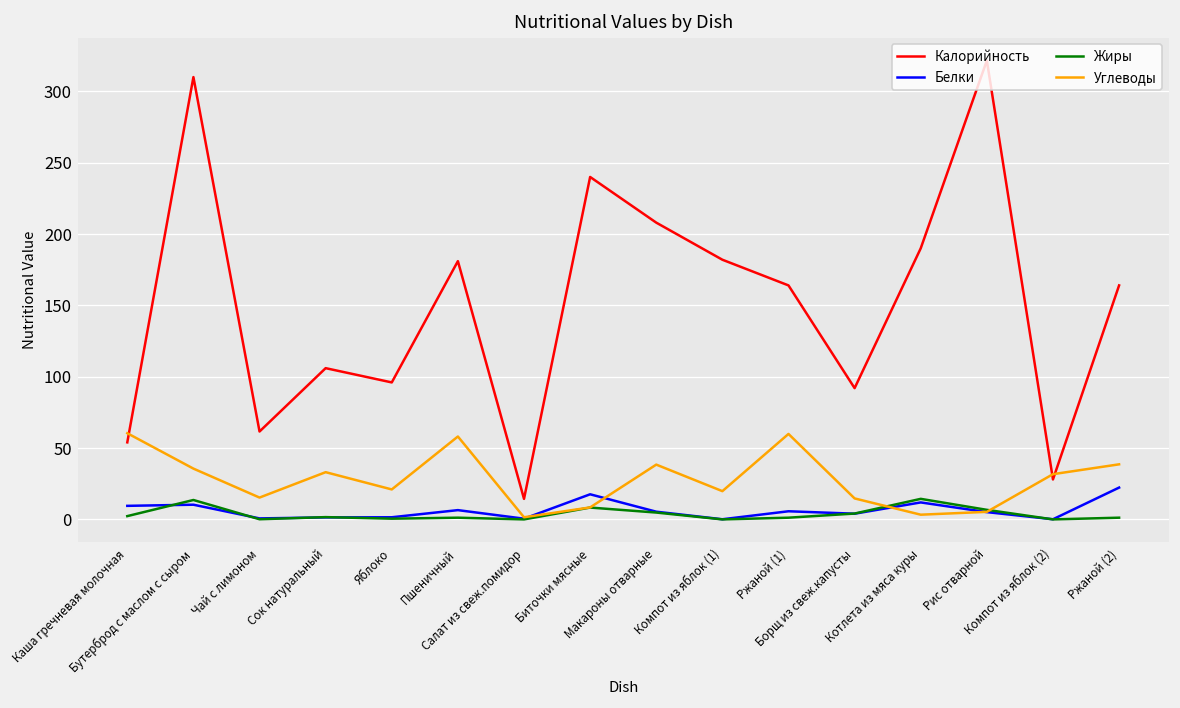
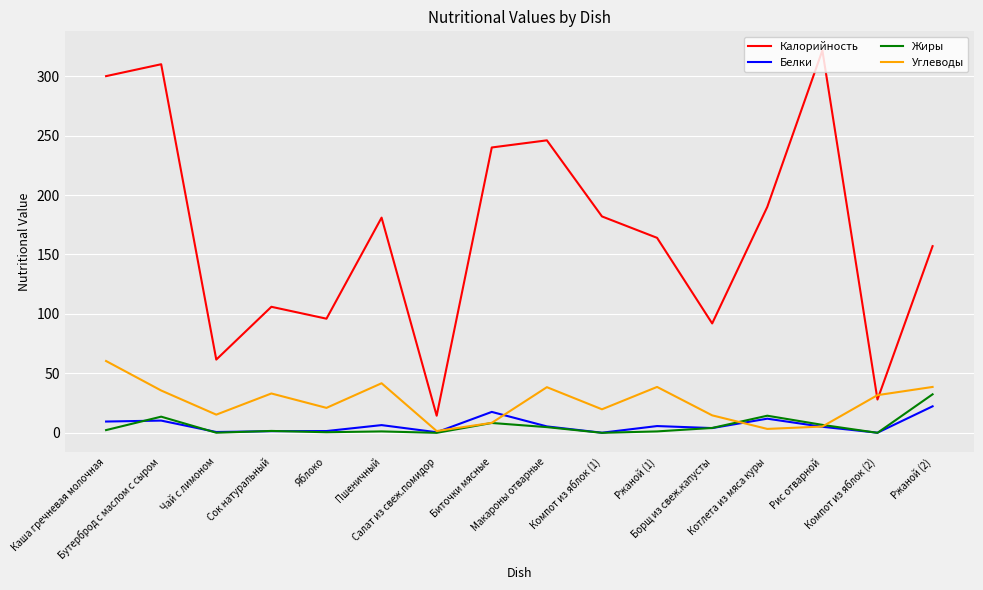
Калорийность, Каша гречневая молочная: 54 -> 300
Углеводы, Пшеничный: 58 -> 42
Калорийность, Макароны отварные: 208 -> 246
Углеводы, Ржаной (1): 60 -> 39
Калорийность, Ржаной (2): 164 -> 157
Жиры, Ржаной (2): 1 -> 32
